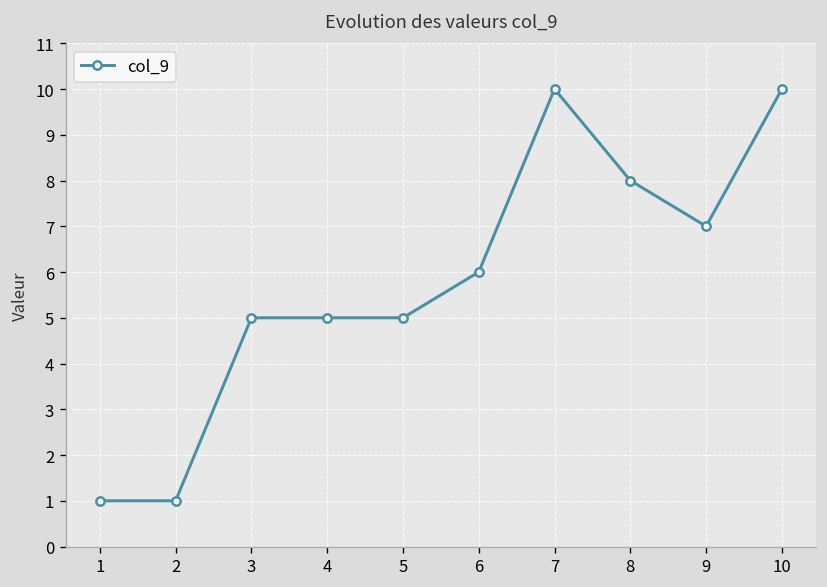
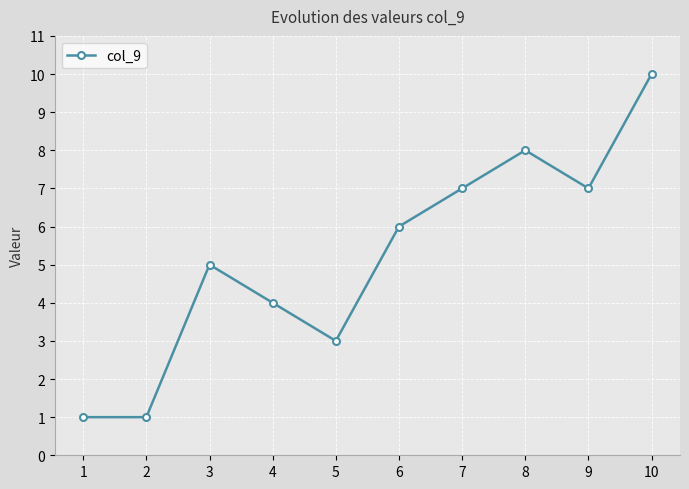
4: 5 -> 4
5: 5 -> 3
7: 10 -> 7
